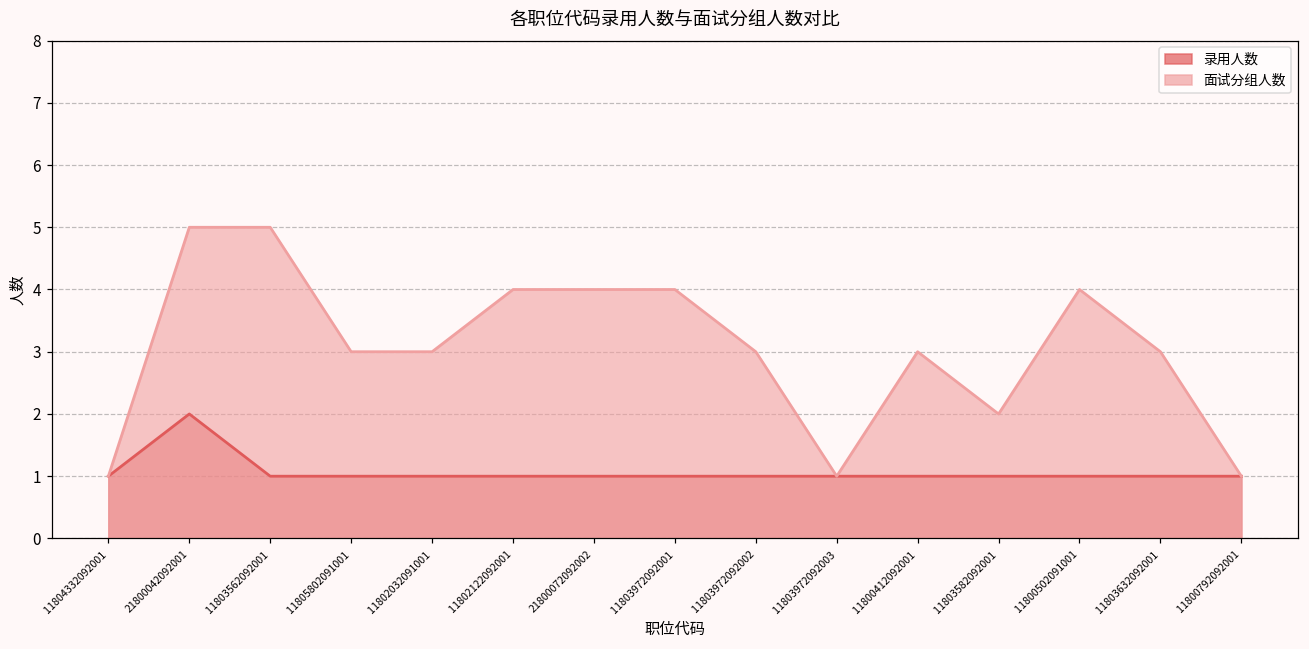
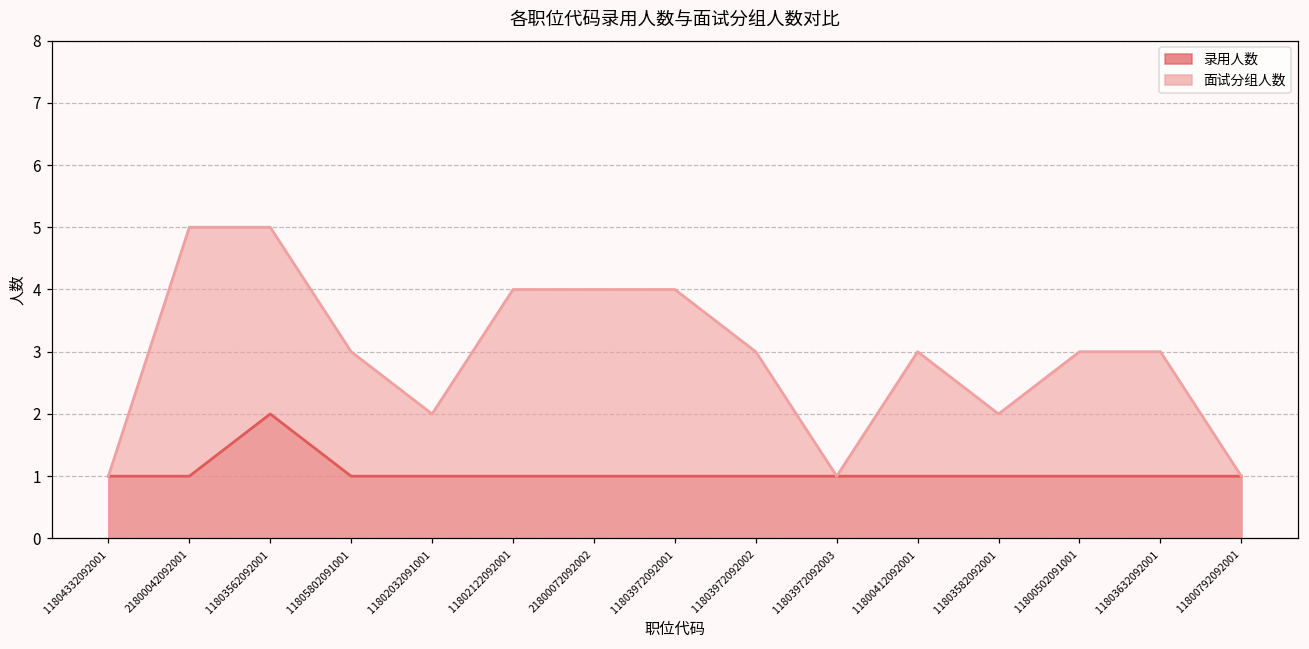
录用人数, 21800042092001: 2 -> 1
录用人数, 11803562092001: 1 -> 2
面试分组人数, 11802032091001: 3 -> 2
面试分组人数, 11800502091001: 4 -> 3
